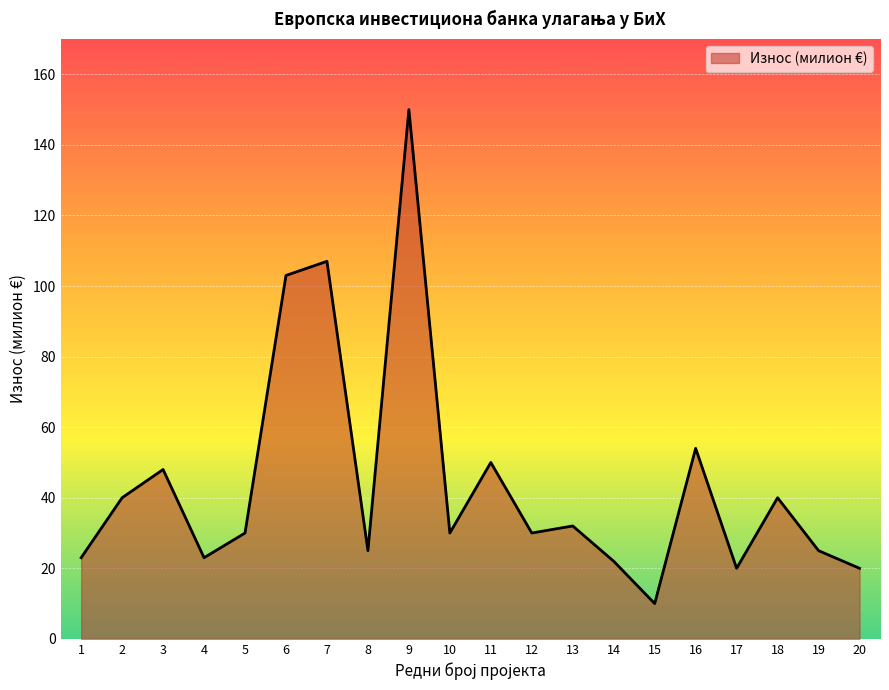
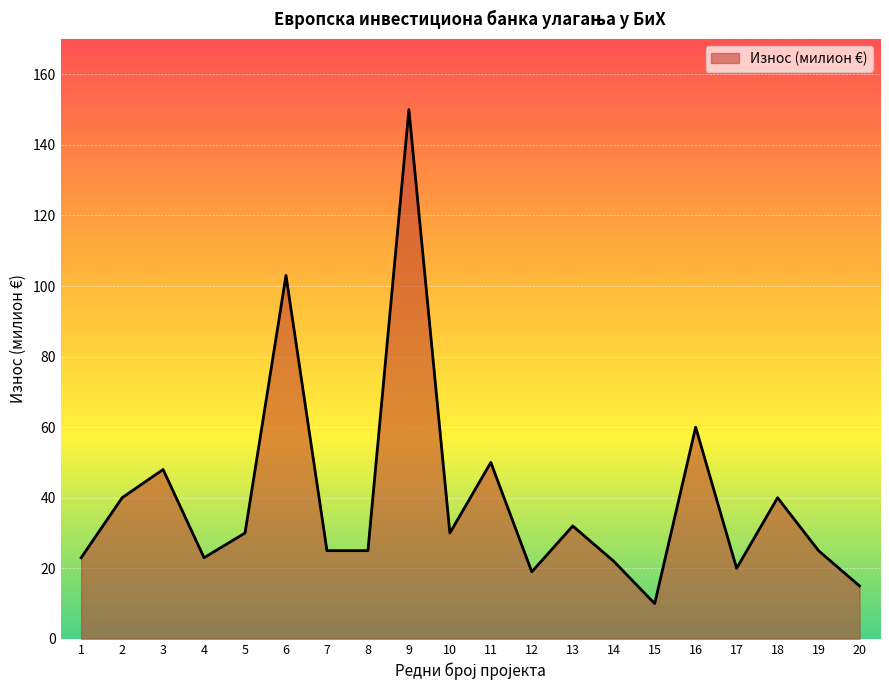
7: 107 -> 25
12: 30 -> 19
16: 54 -> 60
20: 20 -> 15
